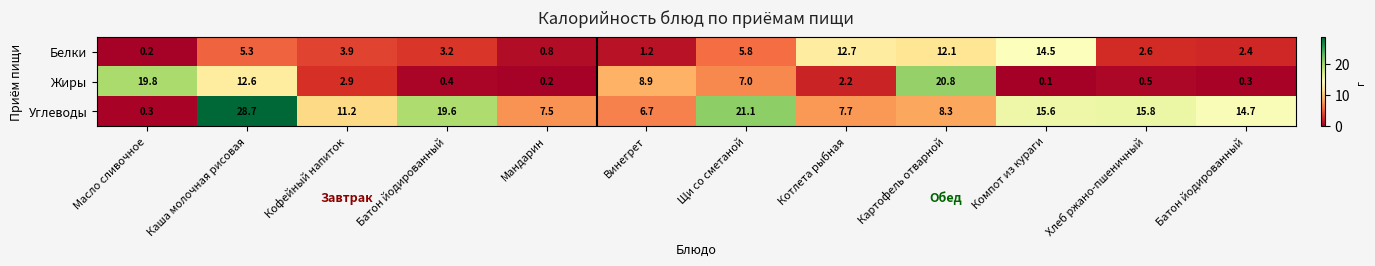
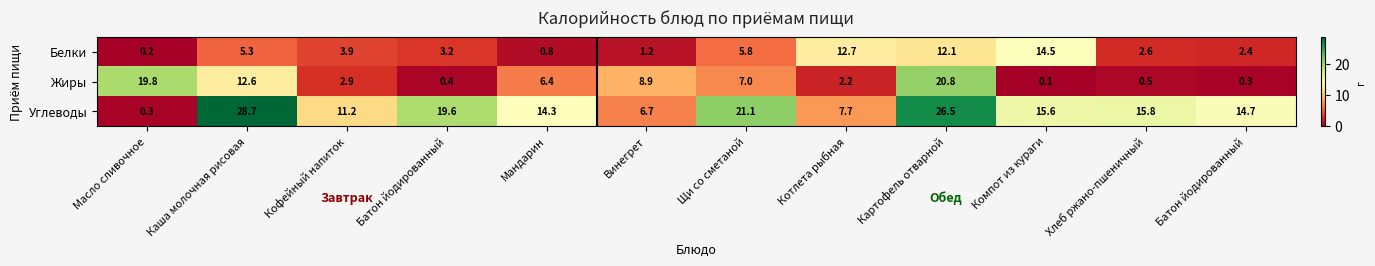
Жиры, Мандарин: 0.2 -> 6.4
Углеводы, Мандарин: 7.5 -> 14.3
Углеводы, Картофель отварной: 8.3 -> 26.5
